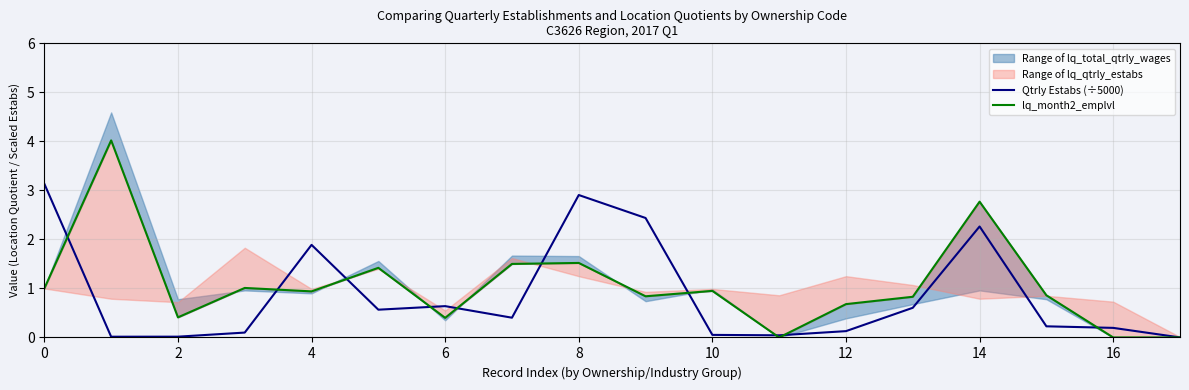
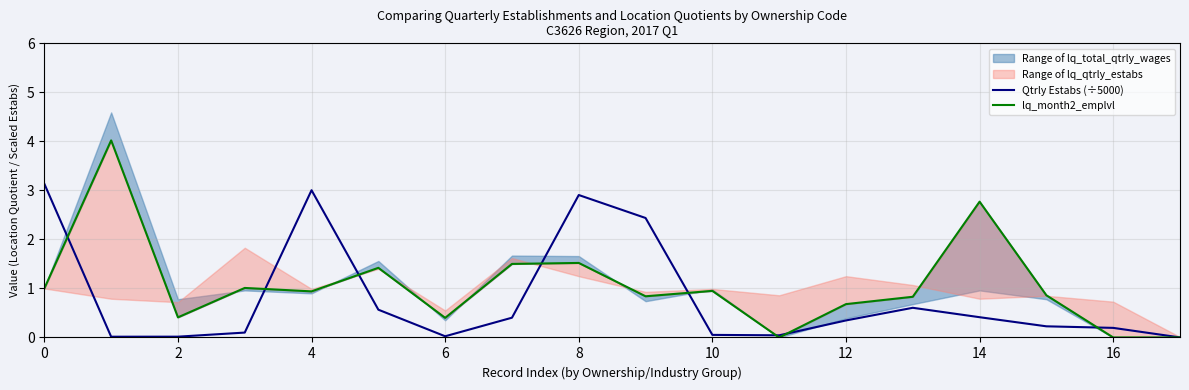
Qtrly Estabs (÷5000), 4: 1.9 -> 3.0
Qtrly Estabs (÷5000), 6: 0.6 -> 0.0
Qtrly Estabs (÷5000), 12: 0.1 -> 0.3
Qtrly Estabs (÷5000), 14: 2.3 -> 0.4
